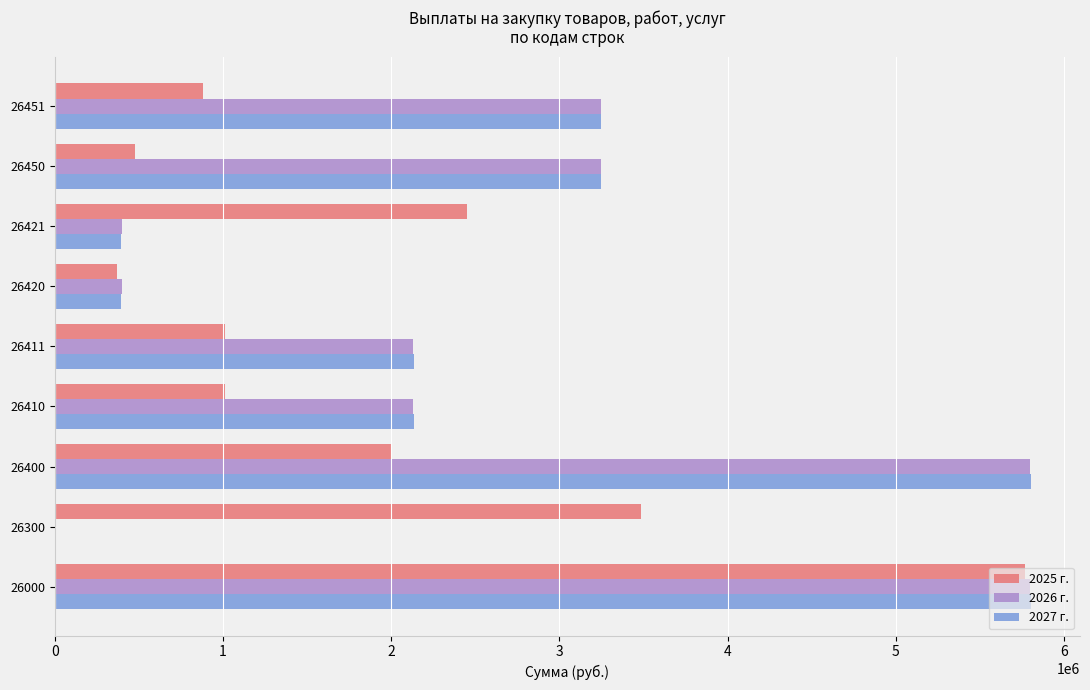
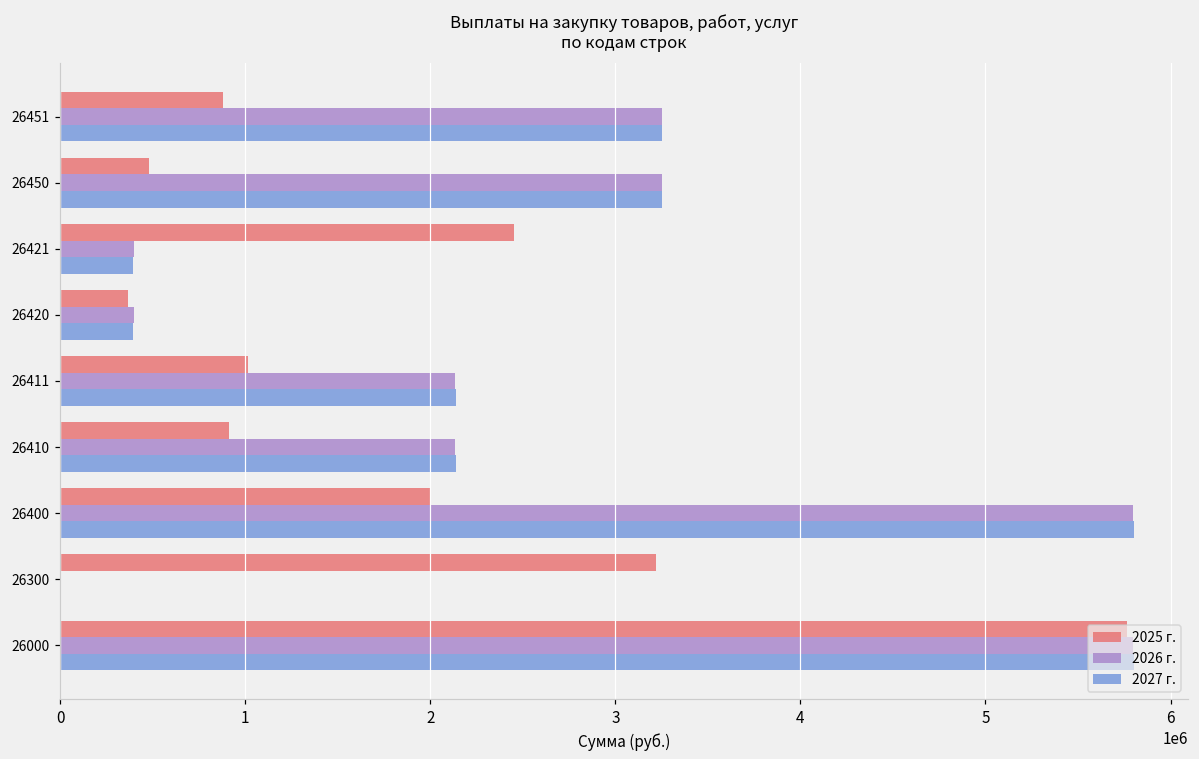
2025 г., 26410: 1010000 -> 910000
2025 г., 26300: 3490000 -> 3220000
